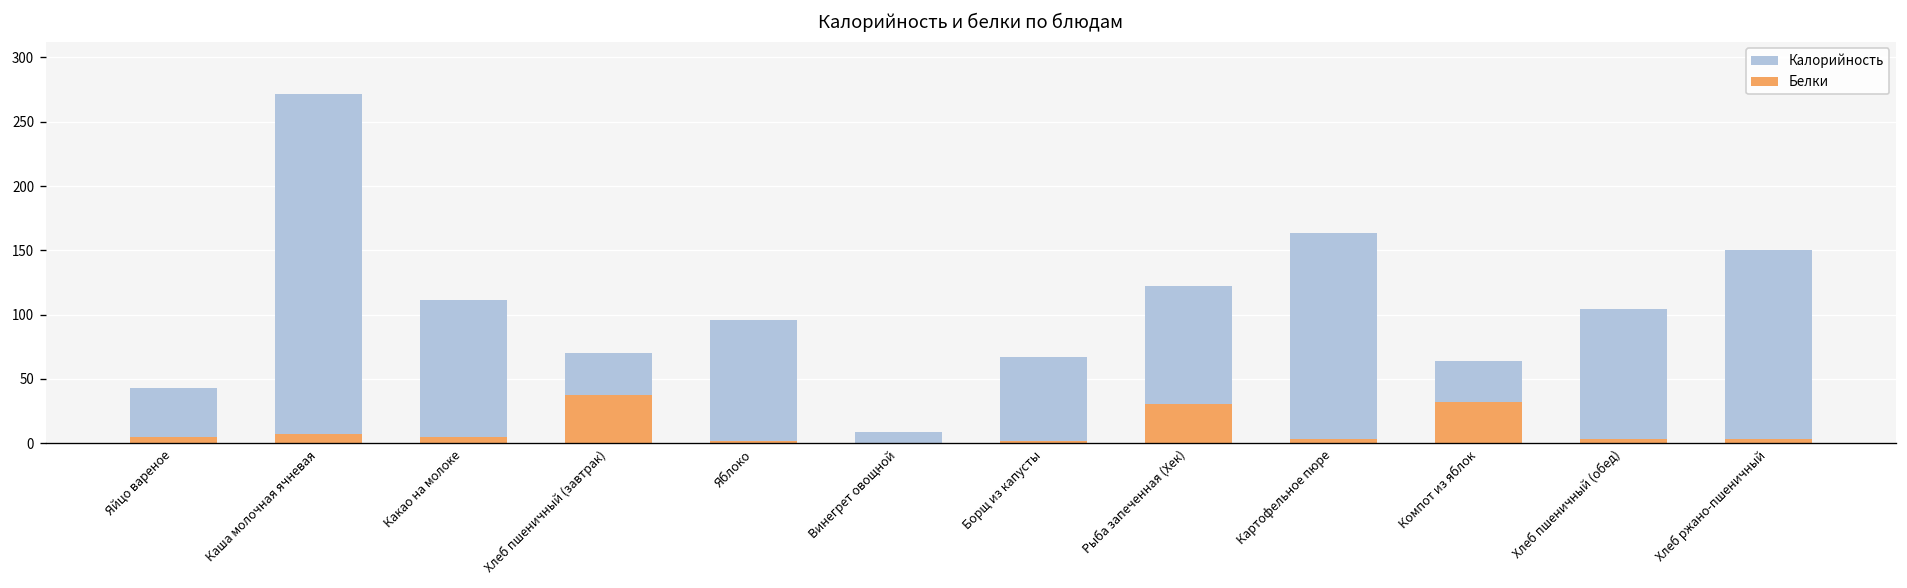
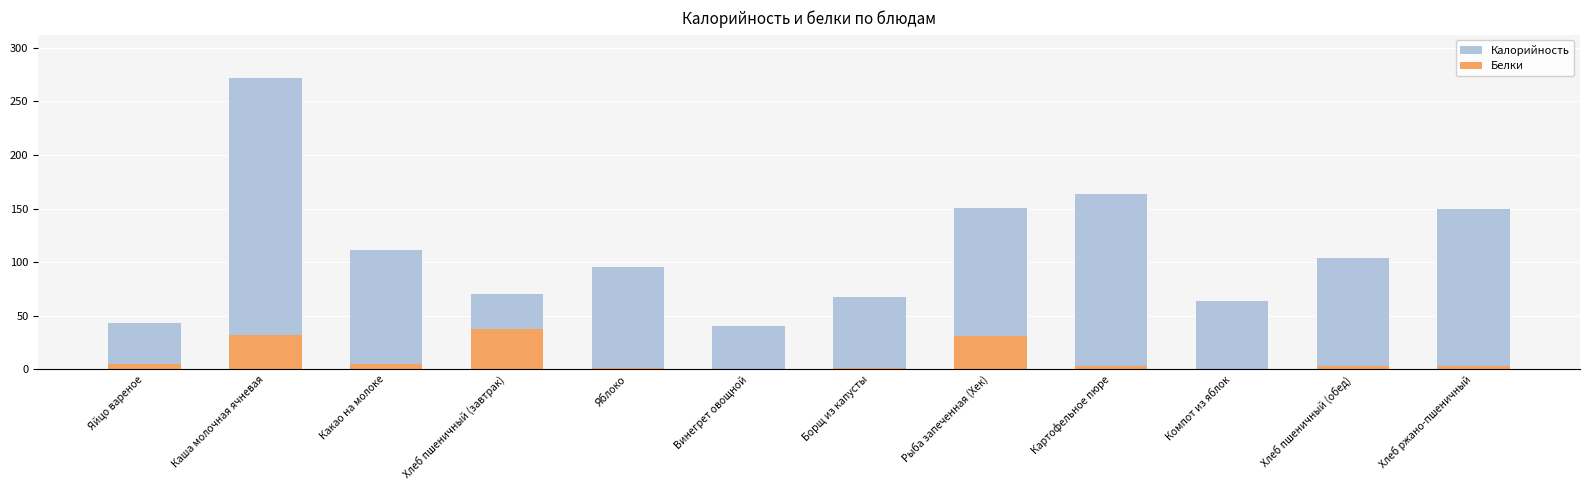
Белки, Каша молочная ячневая: 7 -> 32
Калорийность, Винегрет овощной: 9 -> 40
Калорийность, Рыба запеченная (Хек): 122 -> 150
Белки, Компот из яблок: 32 -> 0
